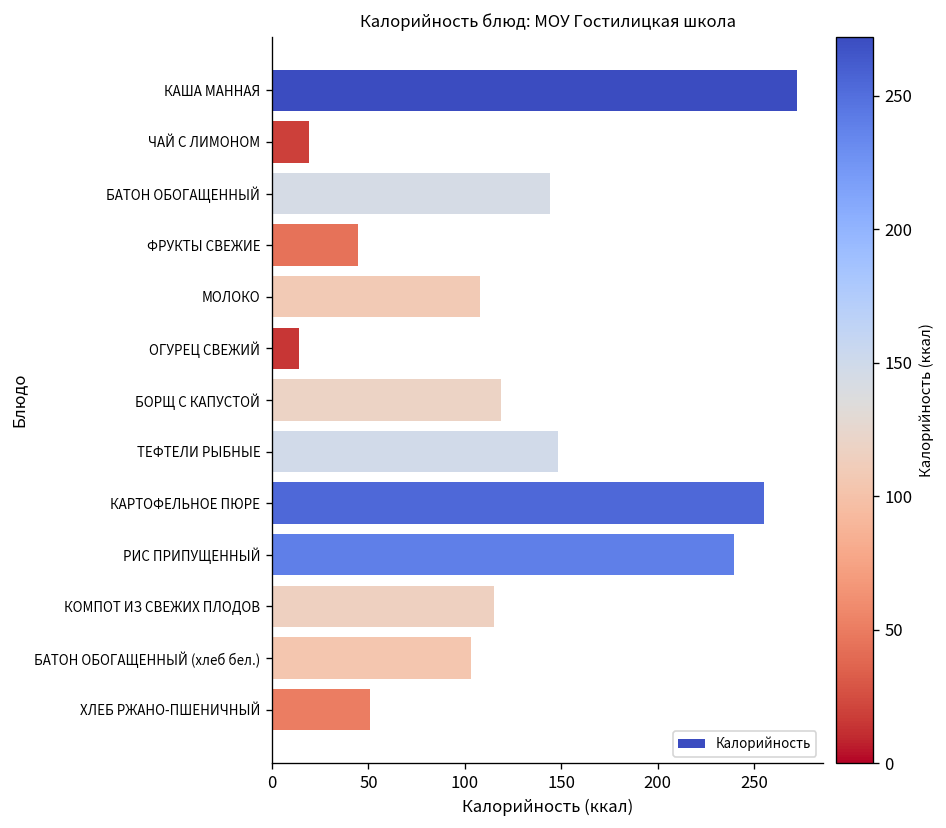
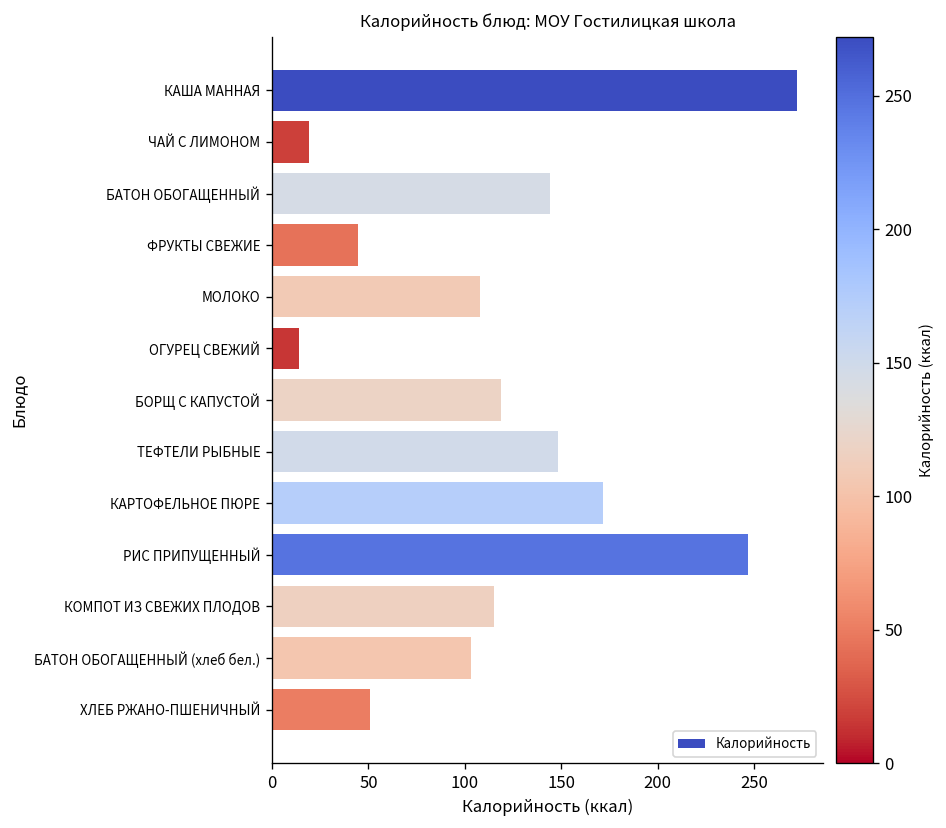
КАРТОФЕЛЬНОЕ ПЮРЕ: 255 -> 172
РИС ПРИПУЩЕННЫЙ: 240 -> 247
